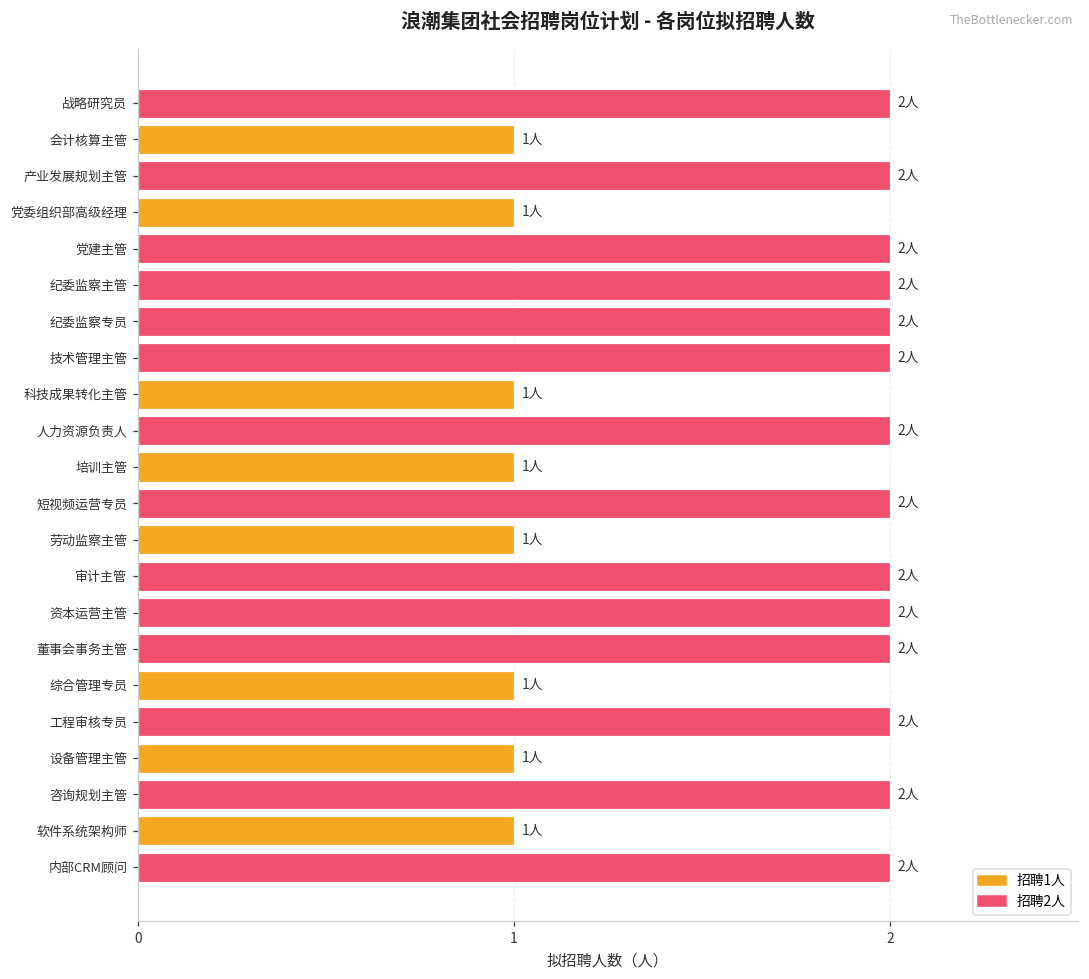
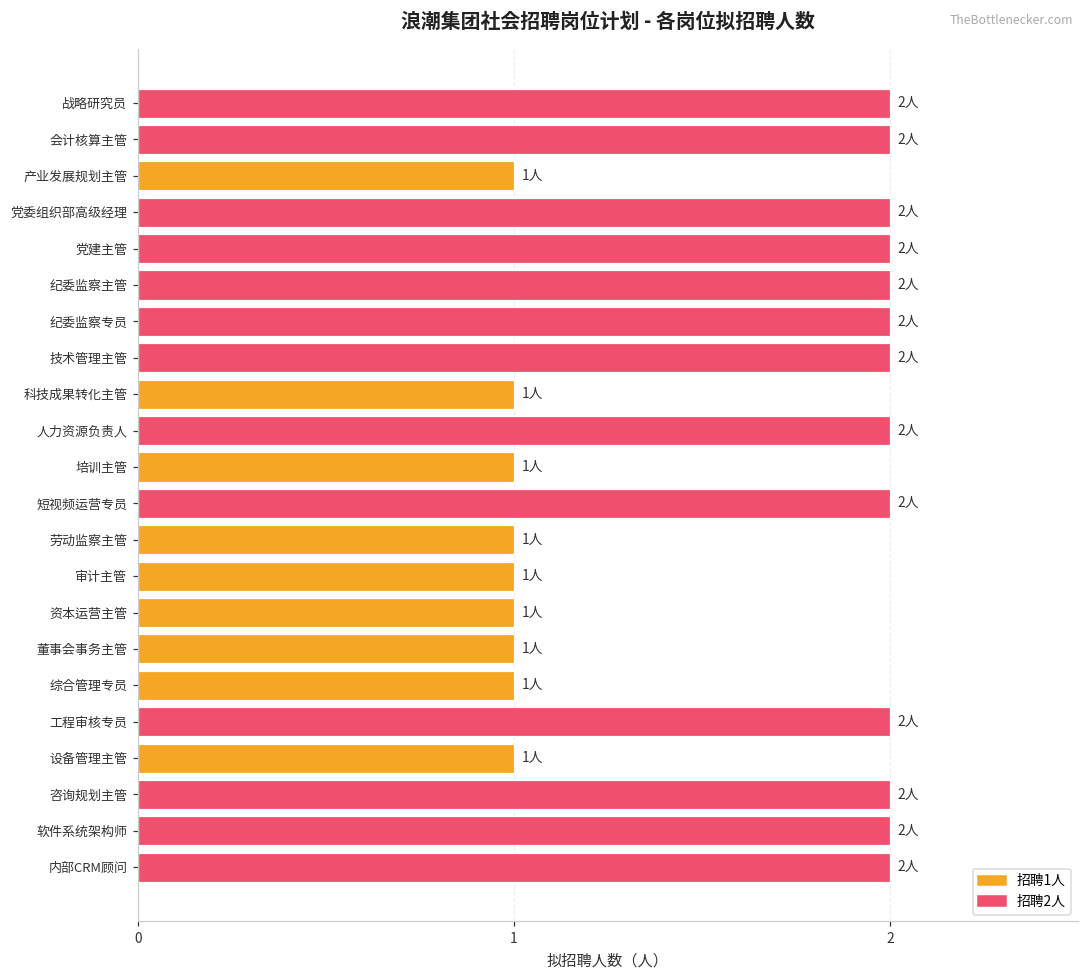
会计核算主管: 1人 -> 2人
产业发展规划主管: 2人 -> 1人
党委组织部高级经理: 1人 -> 2人
审计主管: 2人 -> 1人
资本运营主管: 2人 -> 1人
董事会事务主管: 2人 -> 1人
软件系统架构师: 1人 -> 2人
